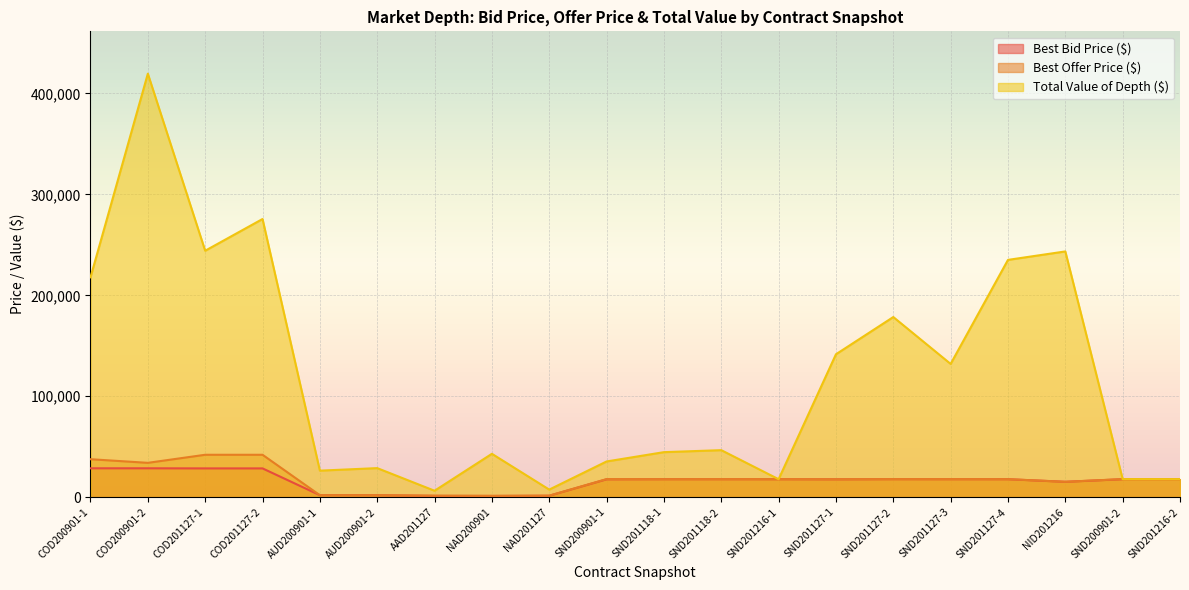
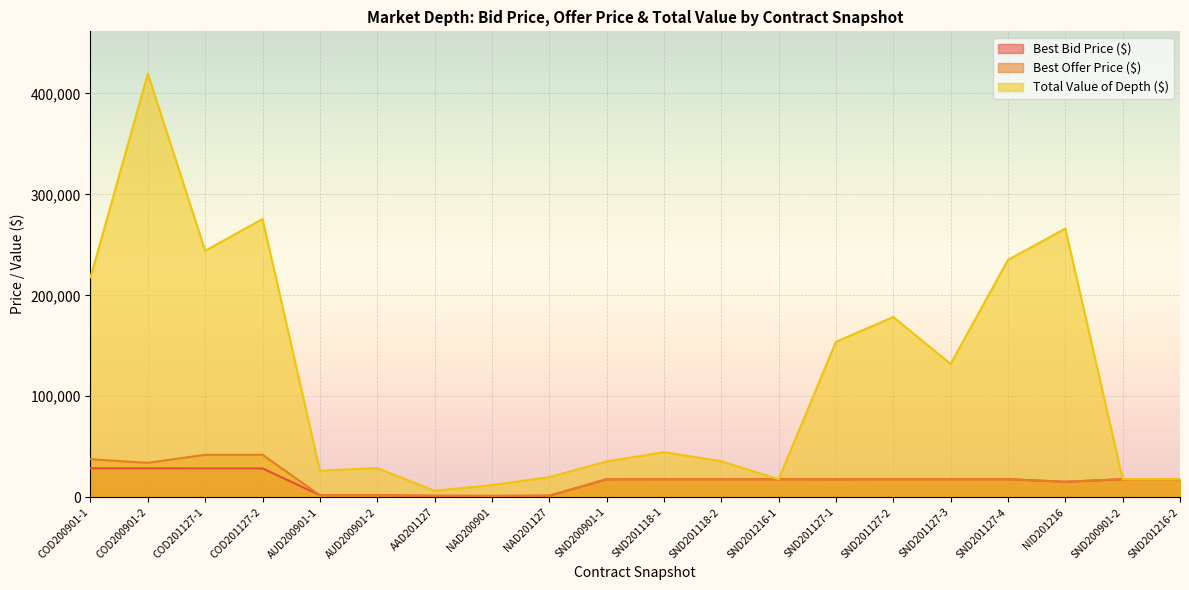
Total Value of Depth ($), NAD200901: 43,000 -> 12,000
Total Value of Depth ($), NAD201127: 7,000 -> 20,000
Total Value of Depth ($), SND201118-2: 47,000 -> 36,000
Total Value of Depth ($), SND201127-1: 142,000 -> 154,000
Total Value of Depth ($), NID201216: 243,000 -> 266,000
